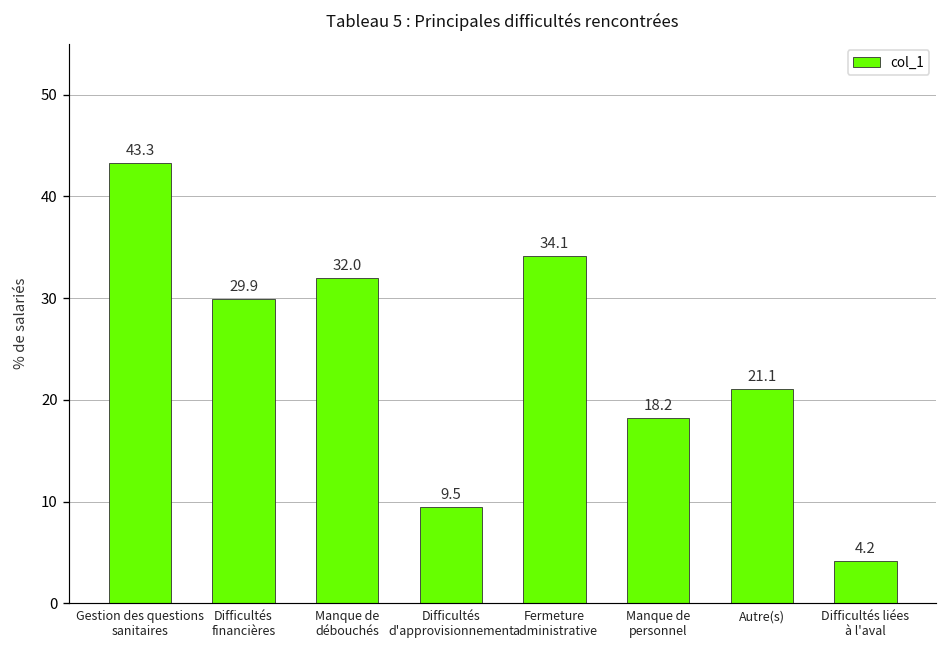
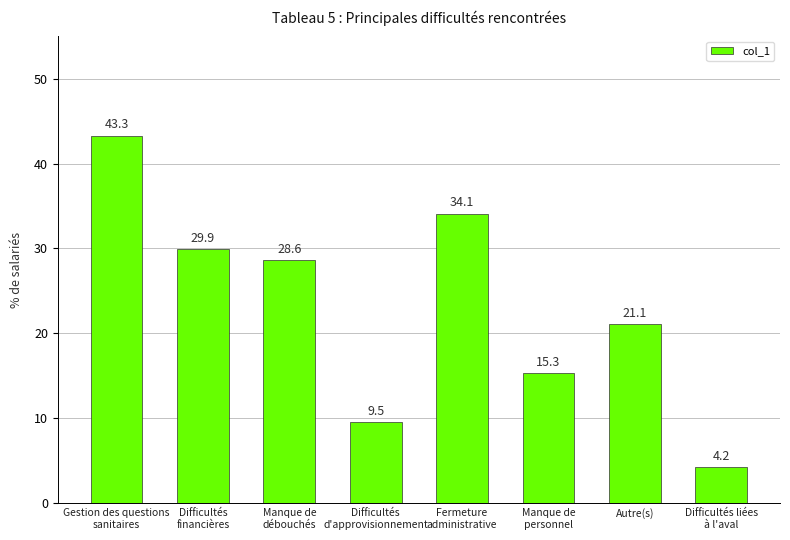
Manque de débouchés: 32.0 -> 28.6
Manque de personnel: 18.2 -> 15.3
